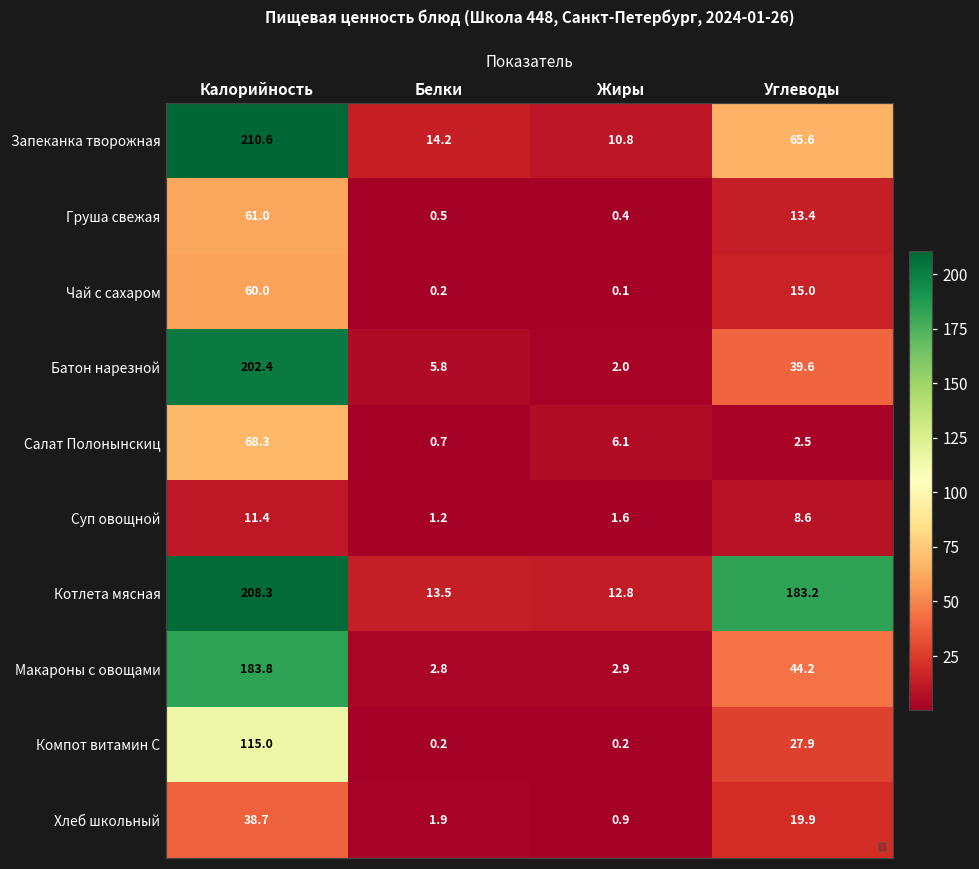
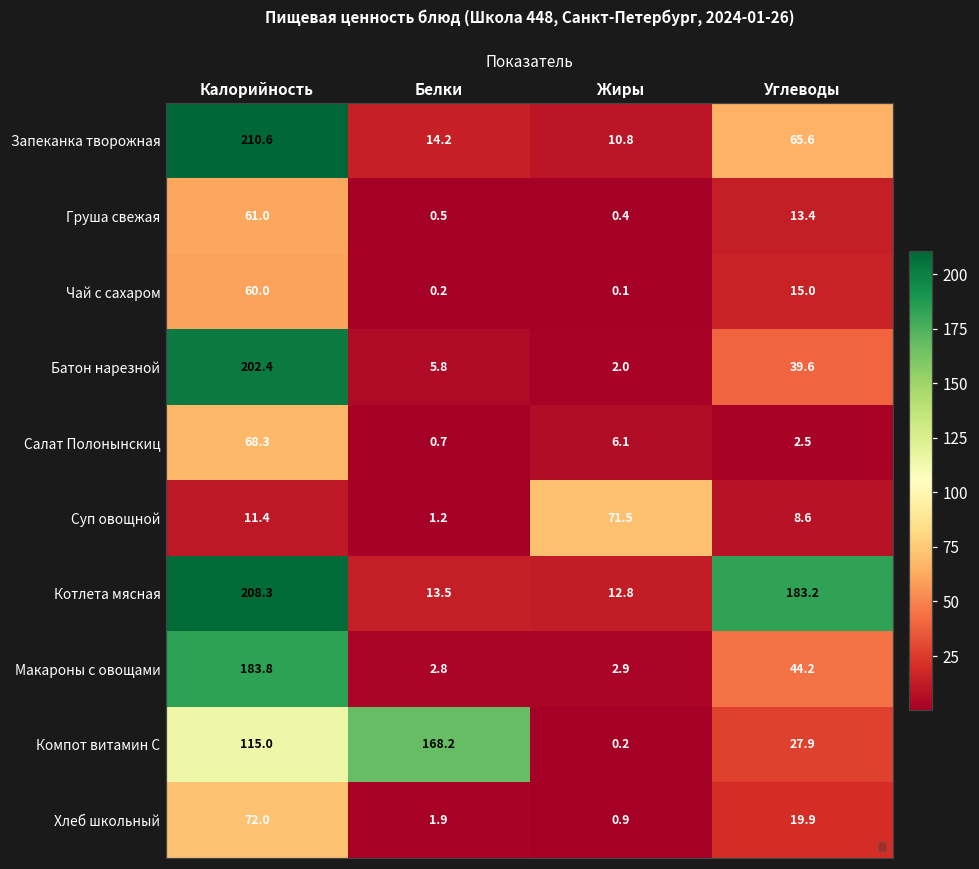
Суп овощной, Жиры: 1.6 -> 71.5
Компот витамин С, Белки: 0.2 -> 168.2
Хлеб школьный, Калорийность: 38.7 -> 72.0
